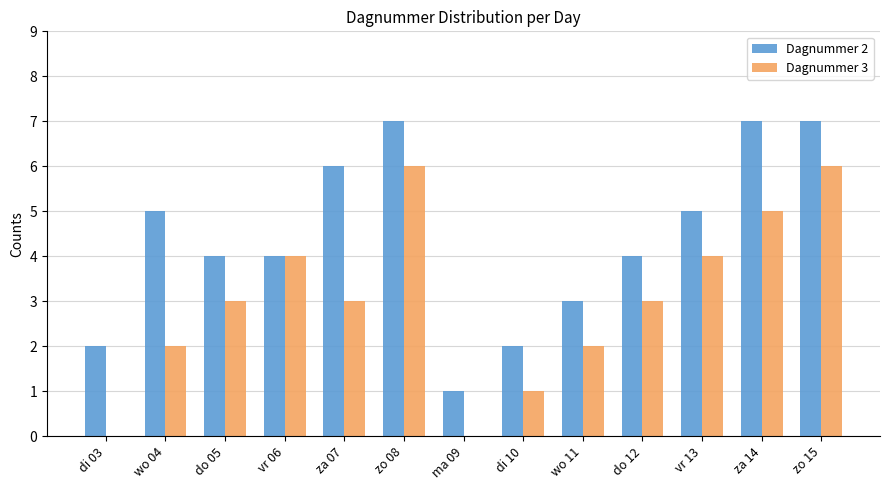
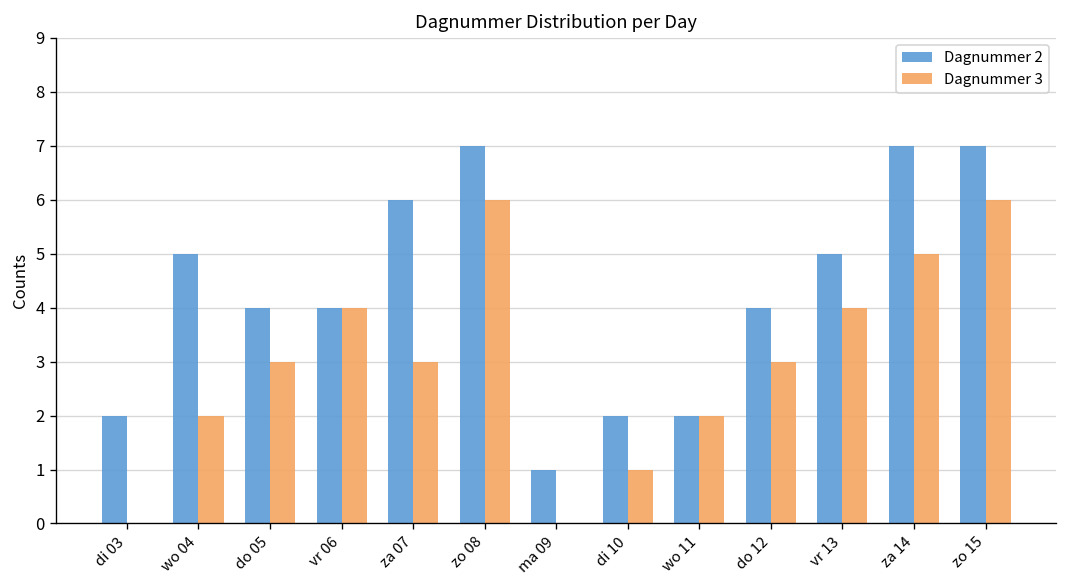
Dagnummer 2, wo 11: 3 -> 2
